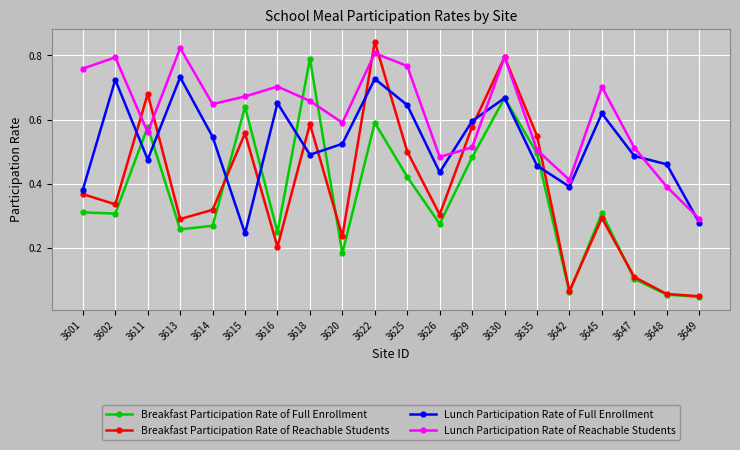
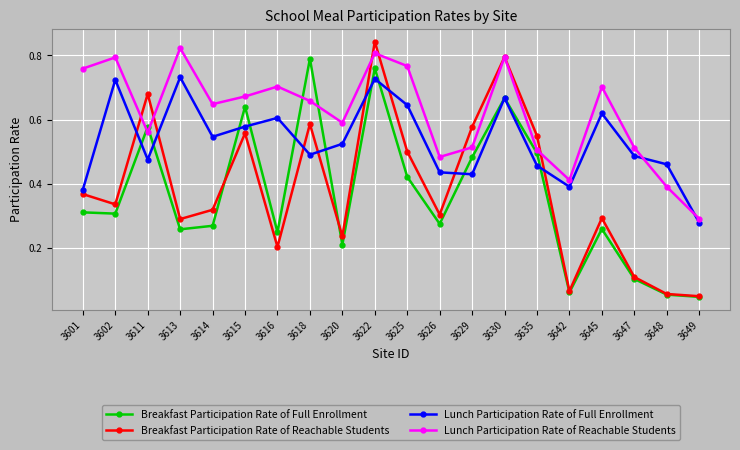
Lunch Participation Rate of Full Enrollment, 3615: 0.24 -> 0.58
Lunch Participation Rate of Full Enrollment, 3616: 0.65 -> 0.61
Breakfast Participation Rate of Full Enrollment, 3620: 0.18 -> 0.21
Breakfast Participation Rate of Full Enrollment, 3622: 0.59 -> 0.76
Lunch Participation Rate of Full Enrollment, 3629: 0.60 -> 0.43
Breakfast Participation Rate of Full Enrollment, 3645: 0.31 -> 0.26
